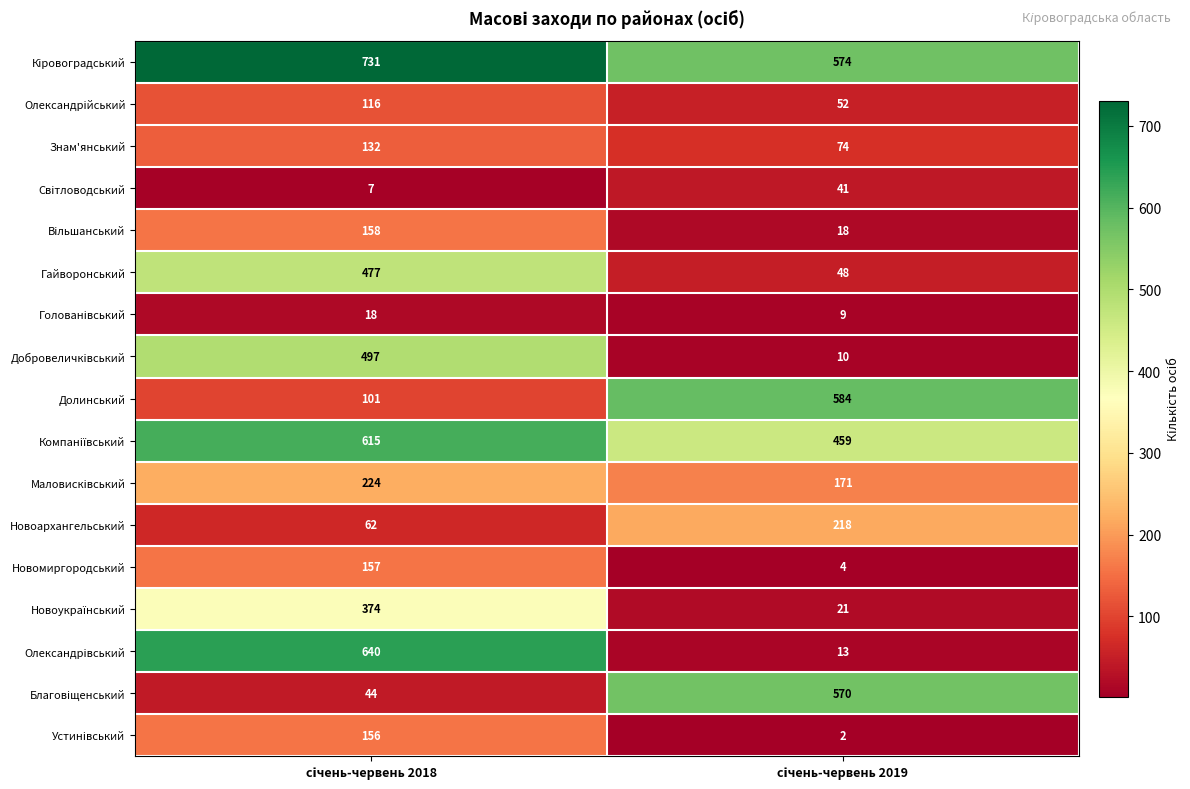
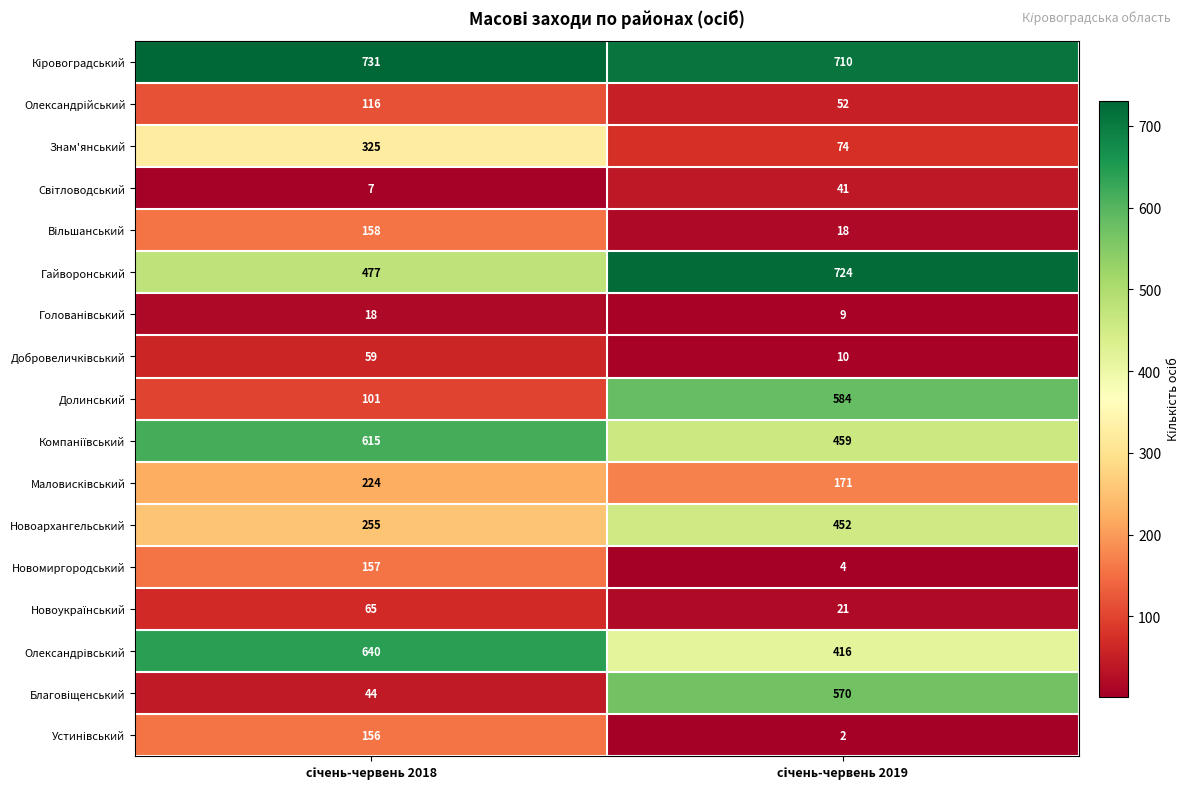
Кіровоградський, січень-червень 2019: 574 -> 710
Знам'янський, січень-червень 2018: 132 -> 325
Гайворонський, січень-червень 2019: 48 -> 724
Добровеличківський, січень-червень 2018: 497 -> 59
Новоархангельський, січень-червень 2018: 62 -> 255
Новоархангельський, січень-червень 2019: 218 -> 452
Новоукраїнський, січень-червень 2018: 374 -> 65
Олександрівський, січень-червень 2019: 13 -> 416
